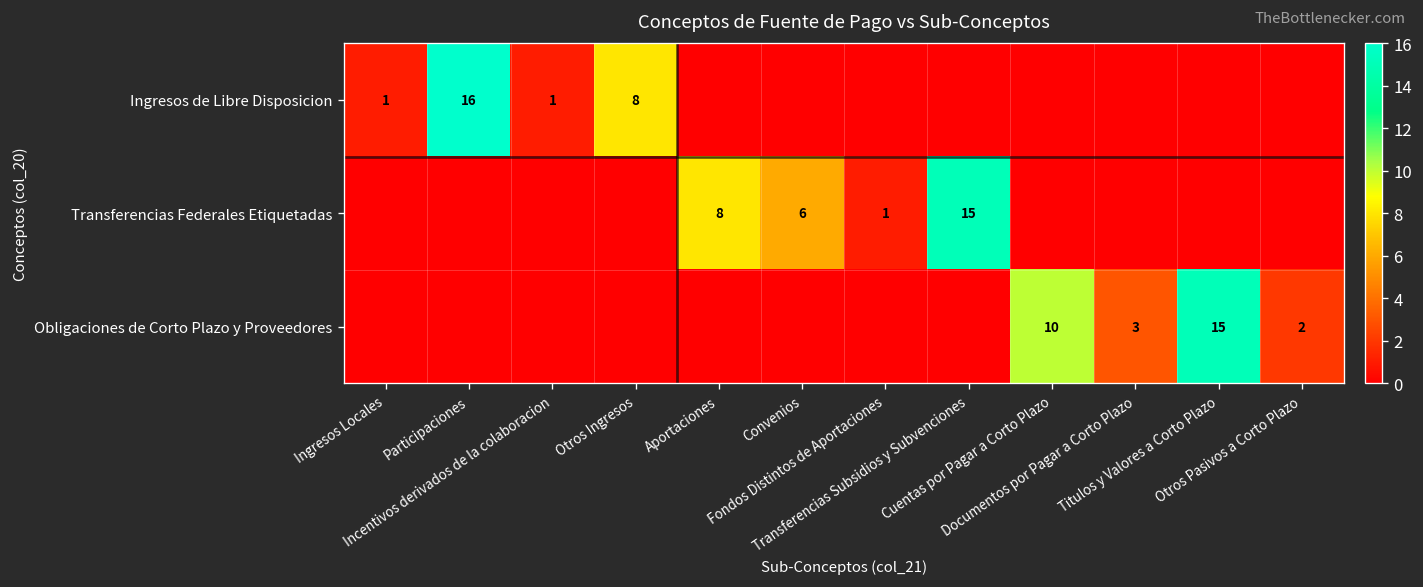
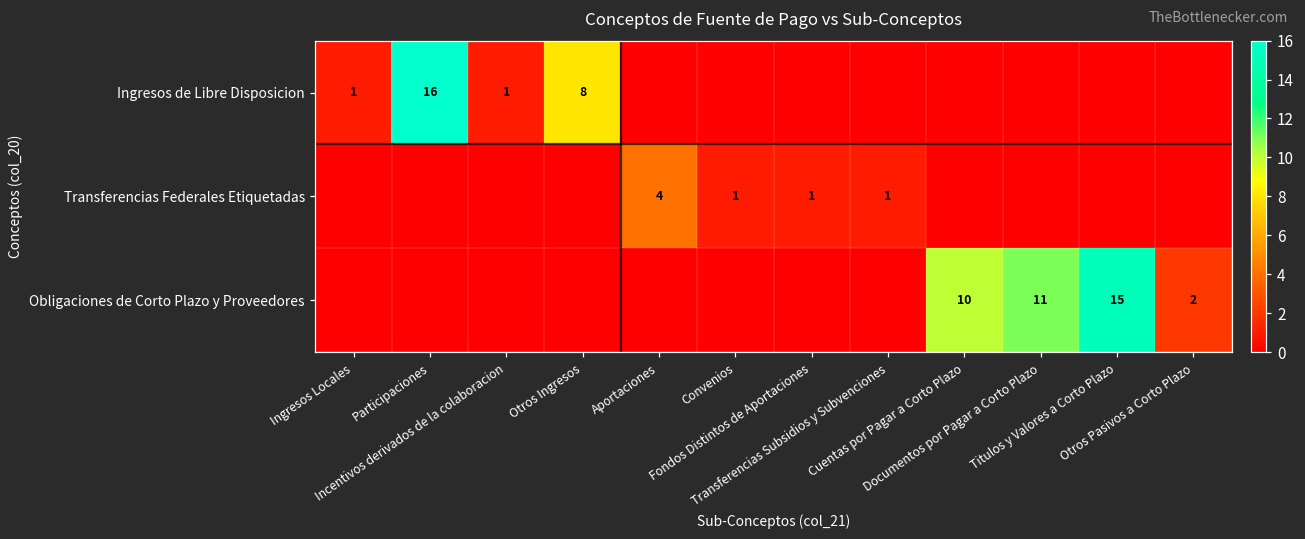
Transferencias Federales Etiquetadas, Aportaciones: 8 -> 4
Transferencias Federales Etiquetadas, Convenios: 6 -> 1
Transferencias Federales Etiquetadas, Transferencias Subsidios y Subvenciones: 15 -> 1
Obligaciones de Corto Plazo y Proveedores, Documentos por Pagar a Corto Plazo: 3 -> 11
